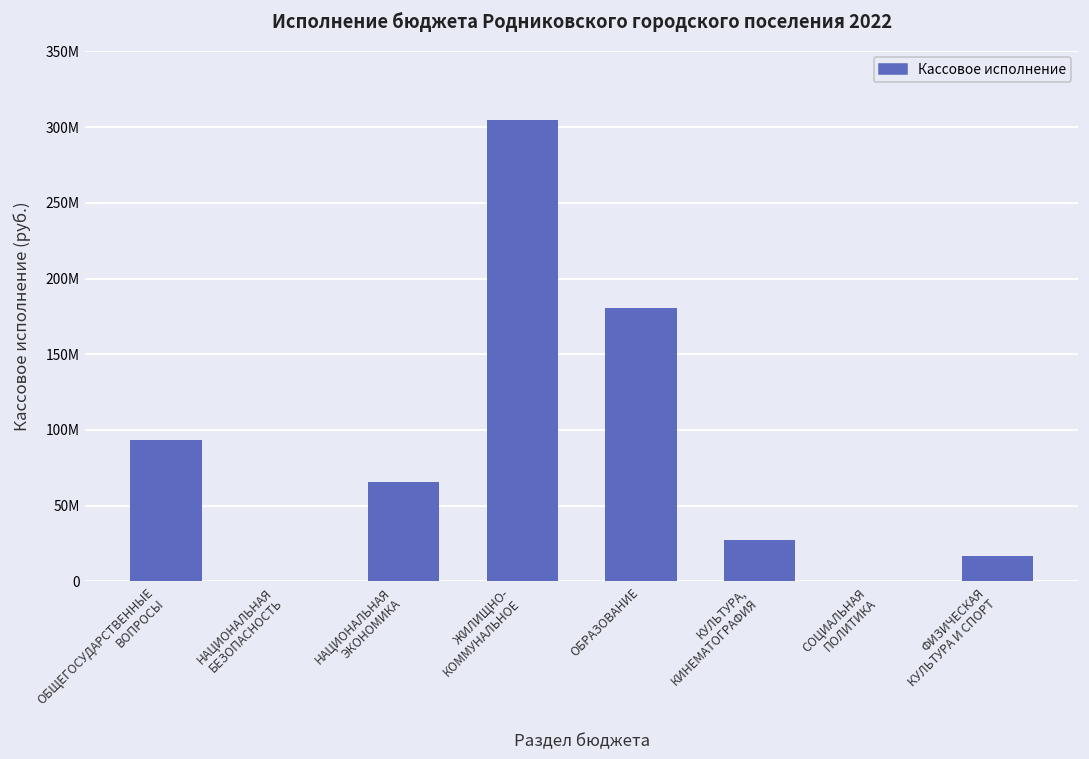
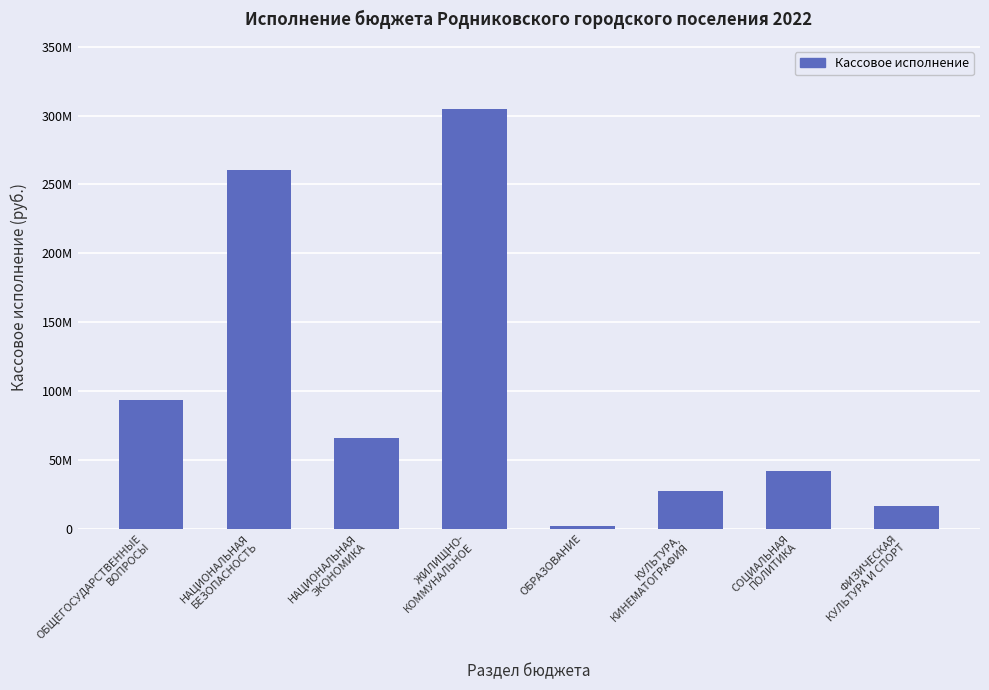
НАЦИОНАЛЬНАЯ БЕЗОПАСНОСТЬ: 1000000 -> 261000000
ОБРАЗОВАНИЕ: 181000000 -> 2000000
СОЦИАЛЬНАЯ ПОЛИТИКА: 1000000 -> 42000000
